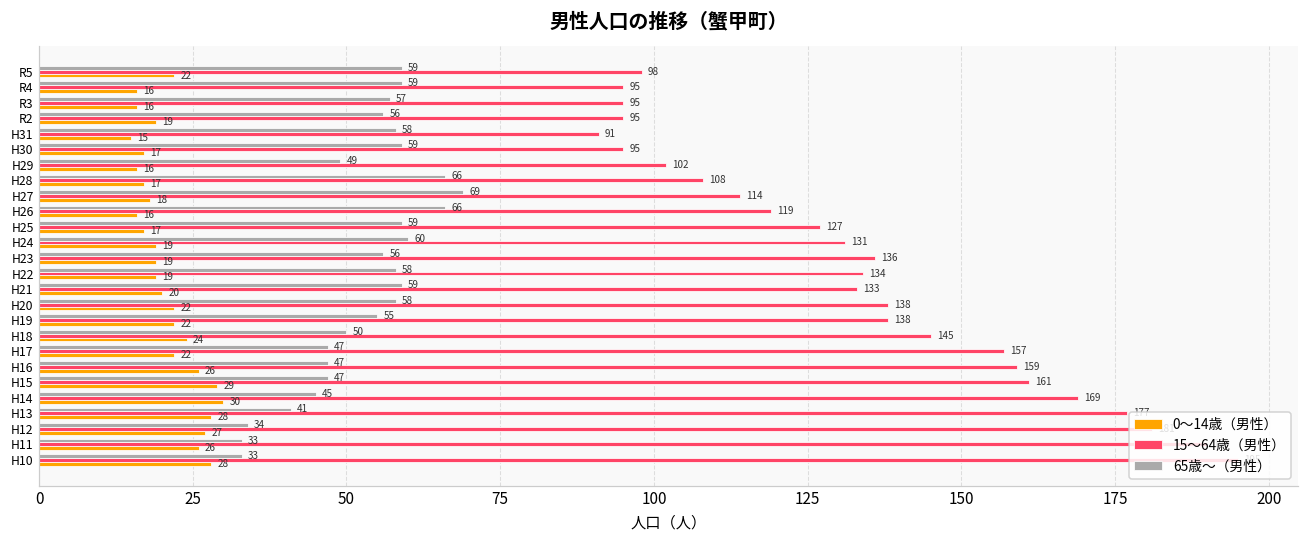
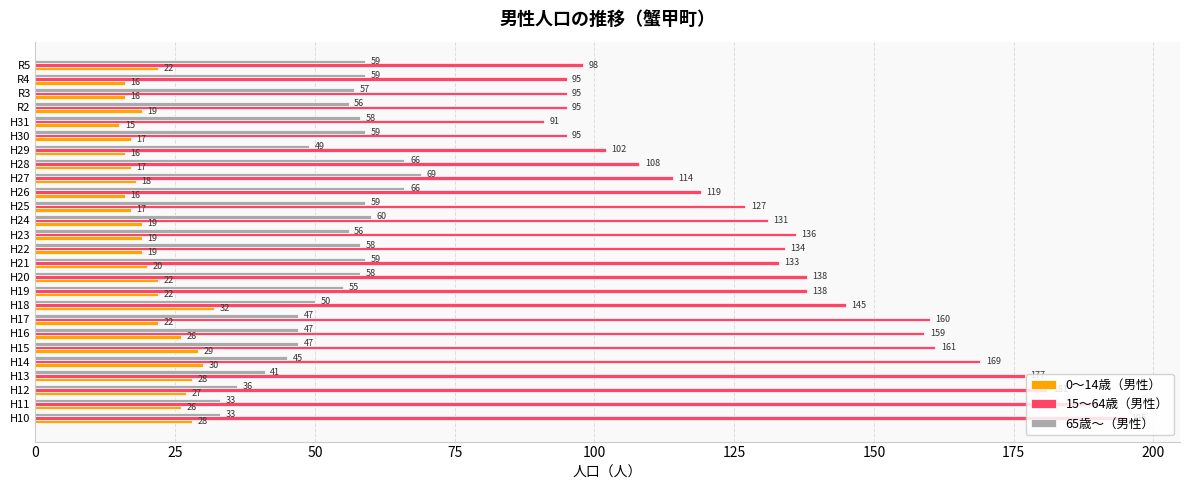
0～14歳（男性）, H18: 24 -> 32
15～64歳（男性）, H17: 157 -> 160
65歳～（男性）, H12: 34 -> 36
